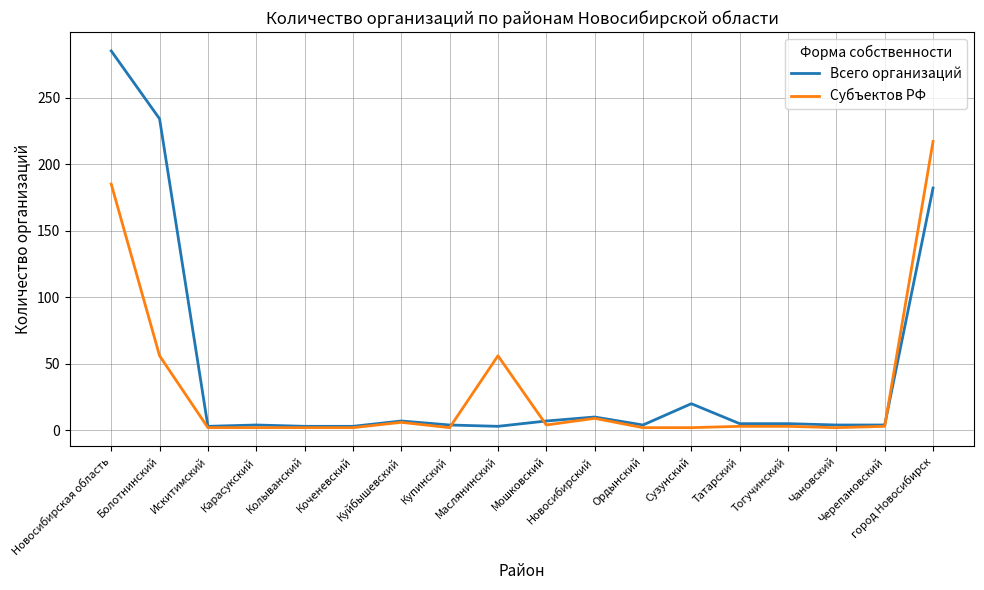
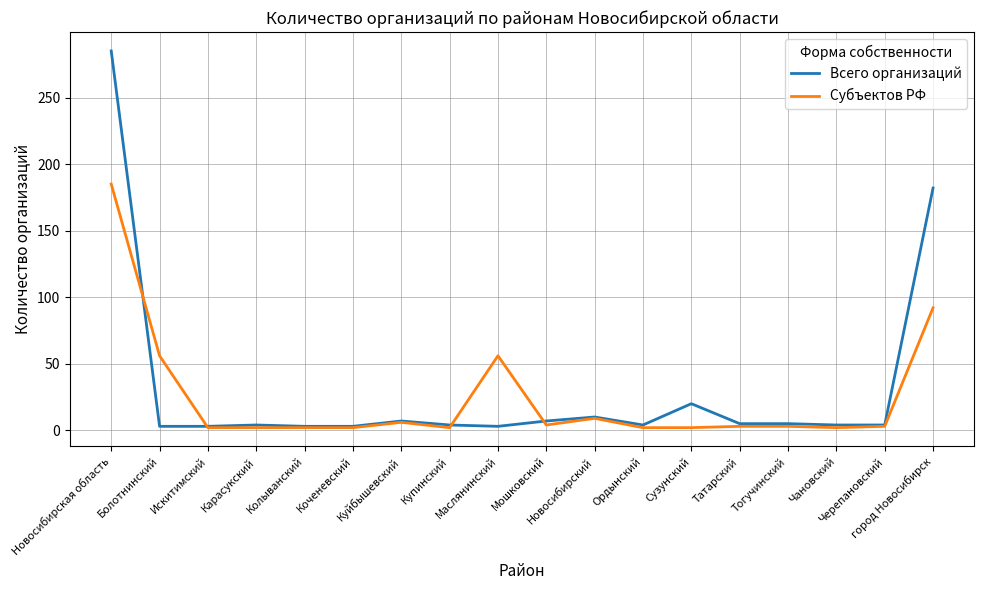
Всего организаций, Болотнинский: 234 -> 3
Субъектов РФ, город Новосибирск: 217 -> 92
